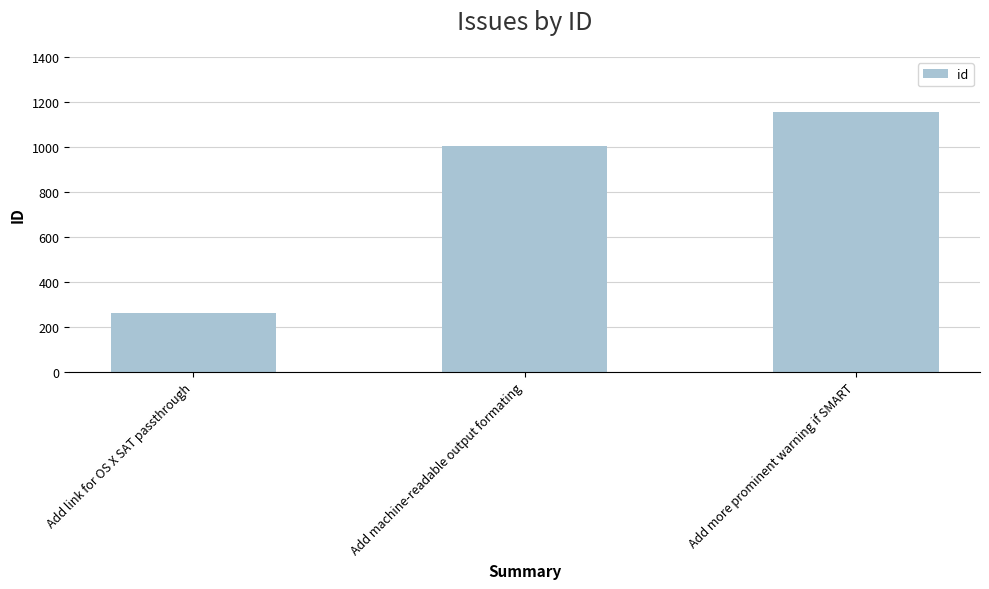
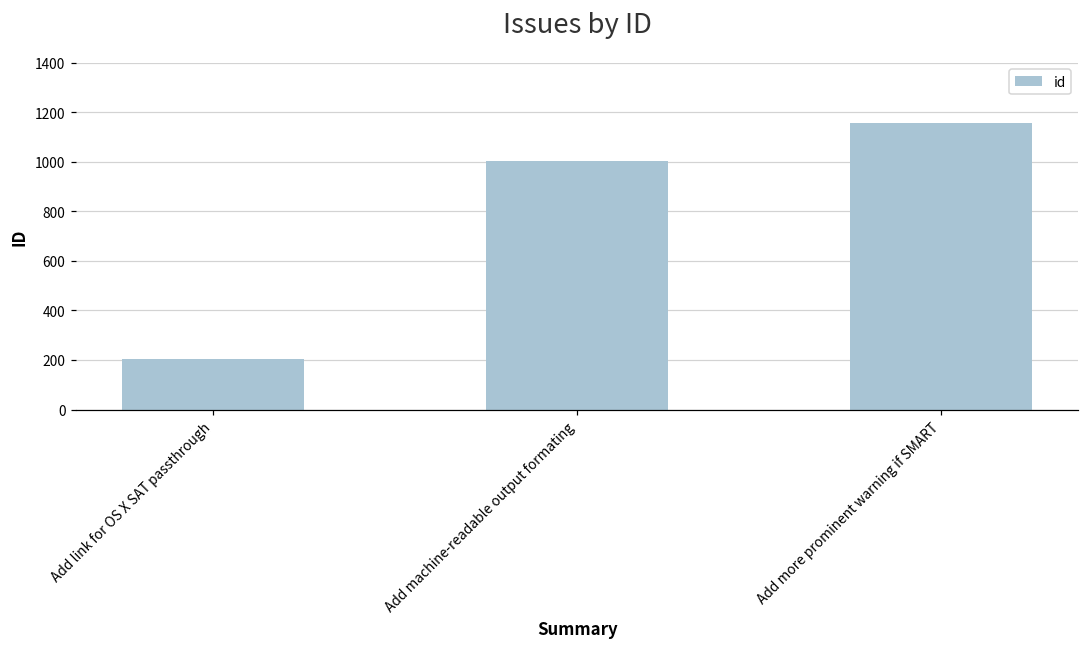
Add link for OS X SAT passthrough: 260 -> 200
